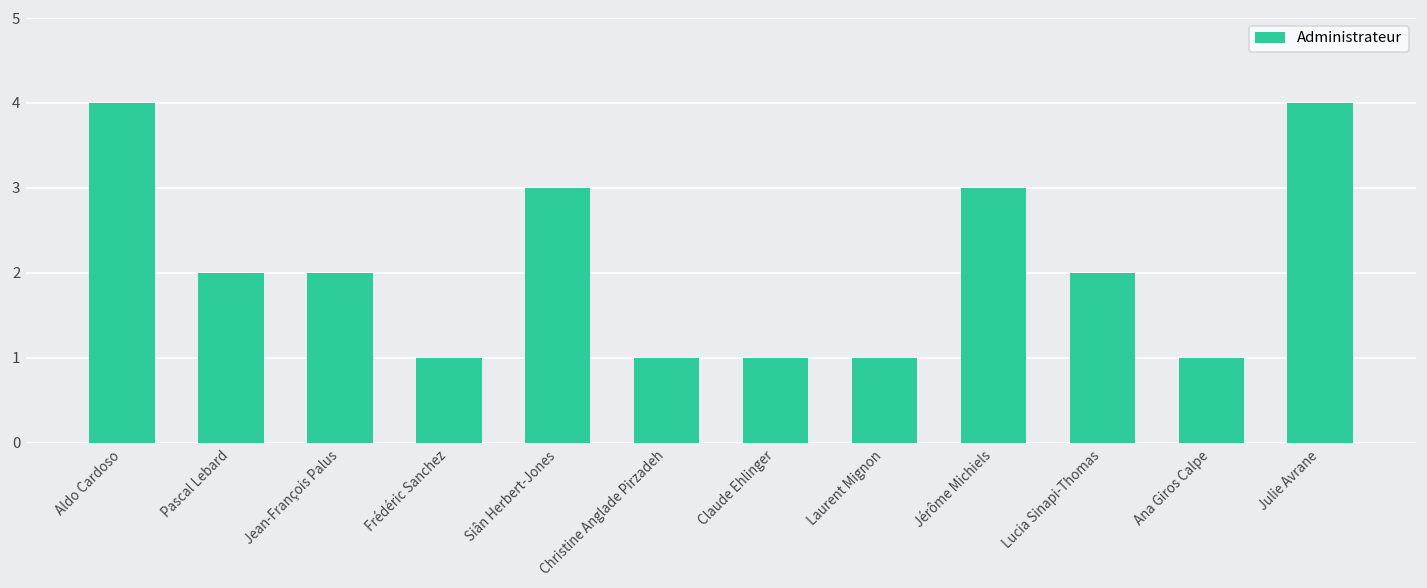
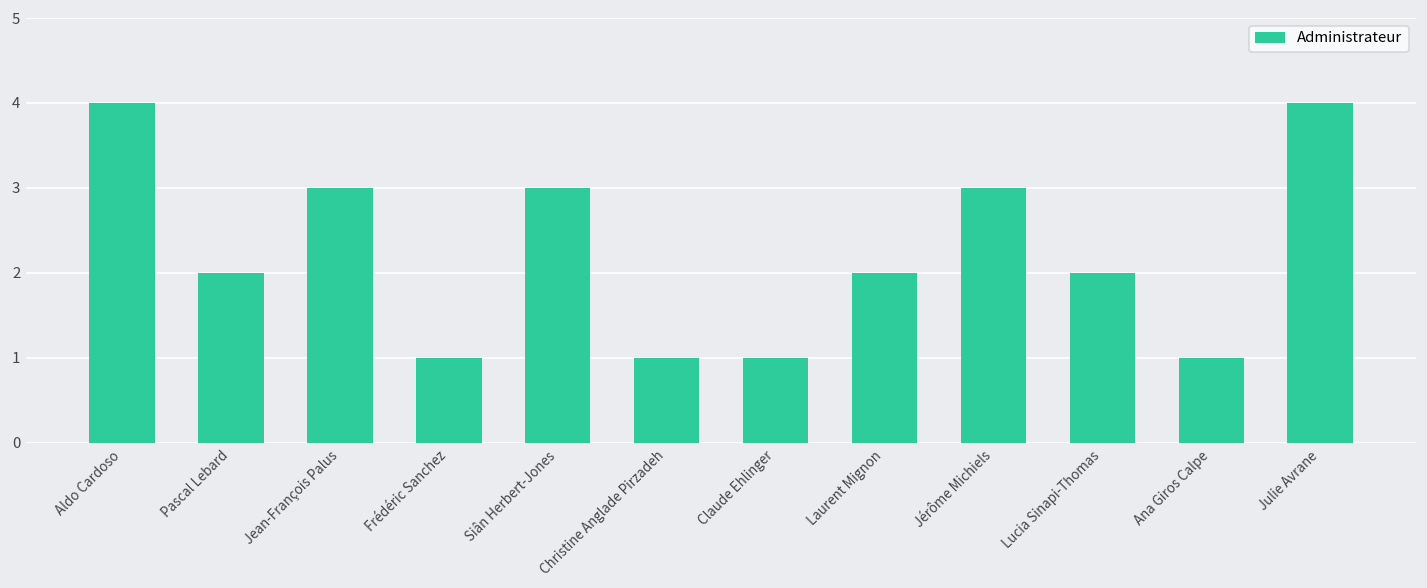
Jean-François Palus: 2 -> 3
Laurent Mignon: 1 -> 2
